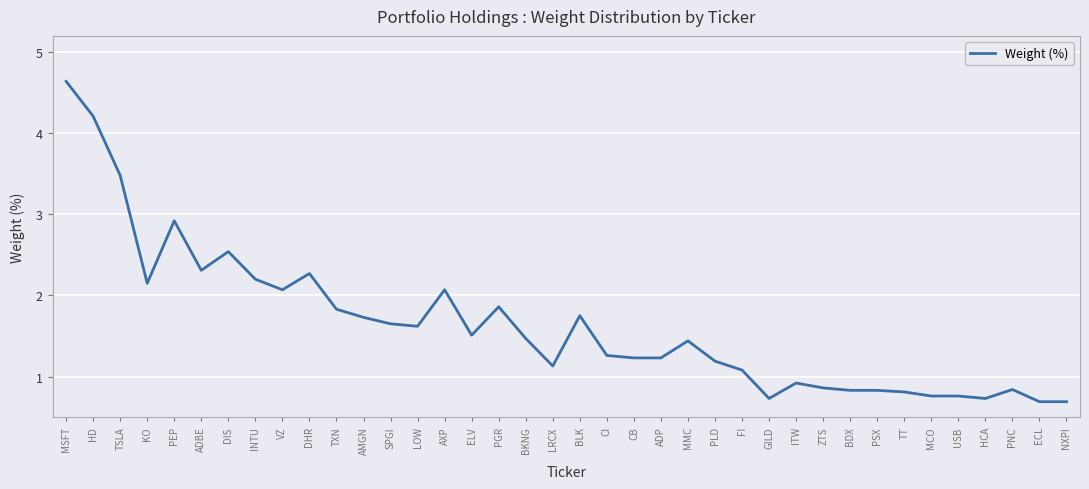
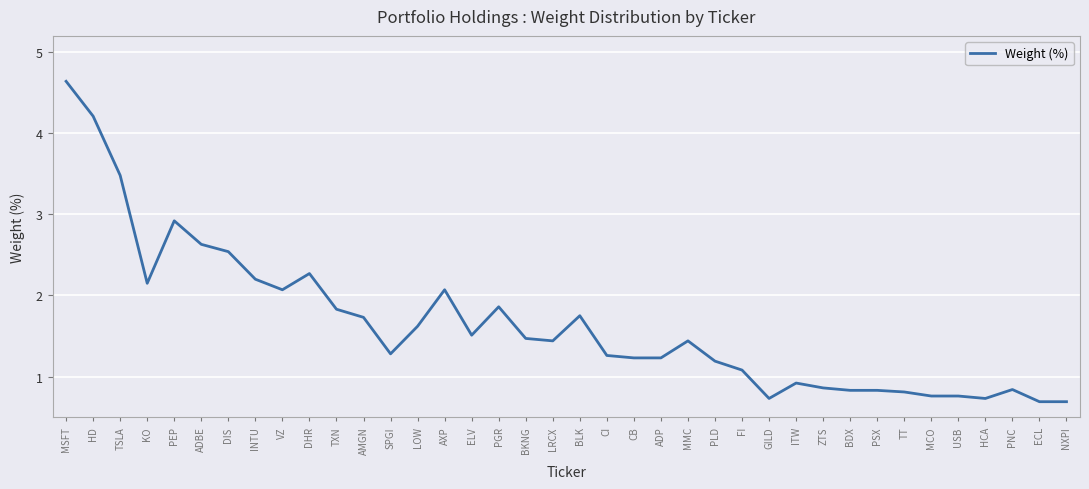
ADBE: 2.3 -> 2.6
SPGI: 1.7 -> 1.3
LRCX: 1.1 -> 1.4
